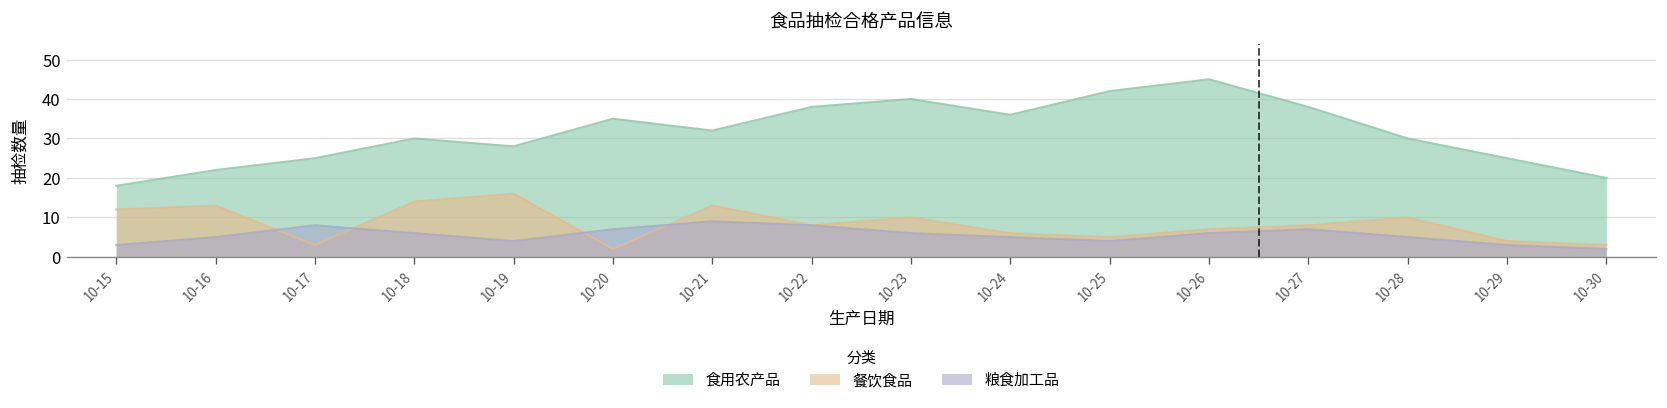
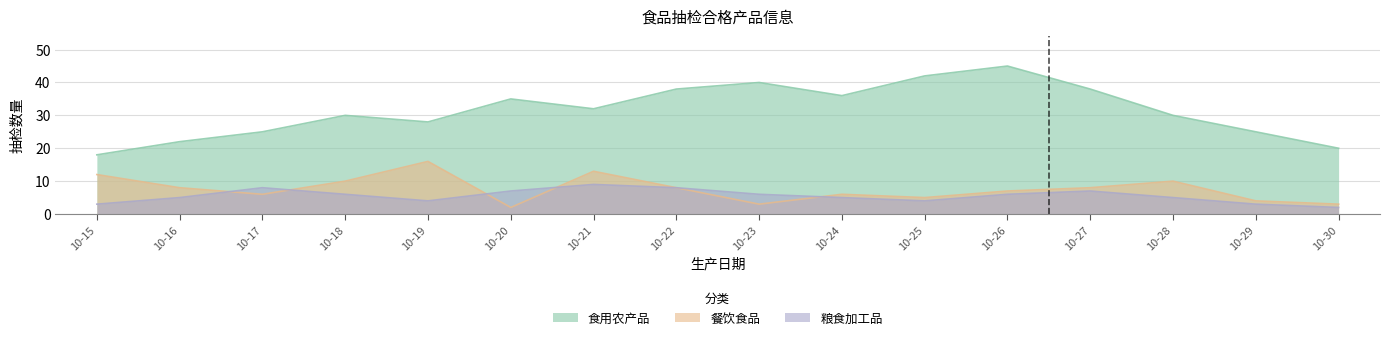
餐饮食品, 10-16: 13 -> 8
餐饮食品, 10-17: 3 -> 6
餐饮食品, 10-18: 14 -> 10
餐饮食品, 10-23: 10 -> 3
